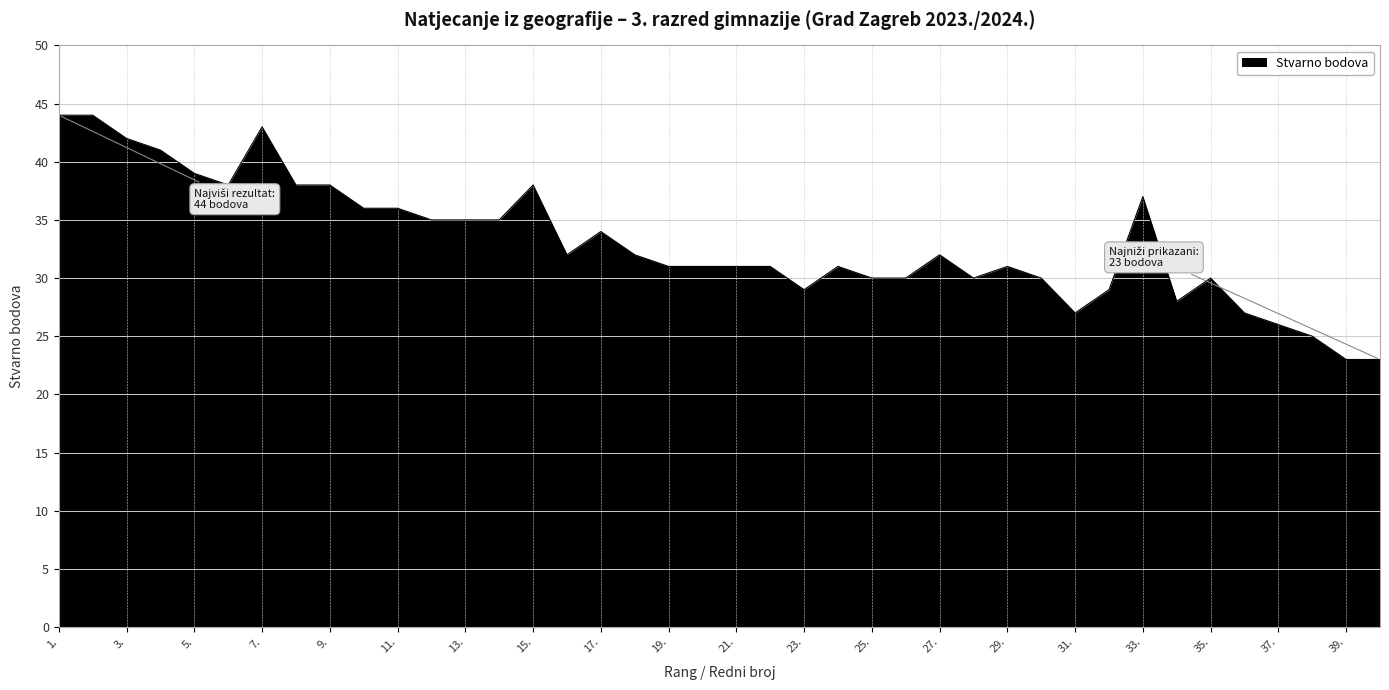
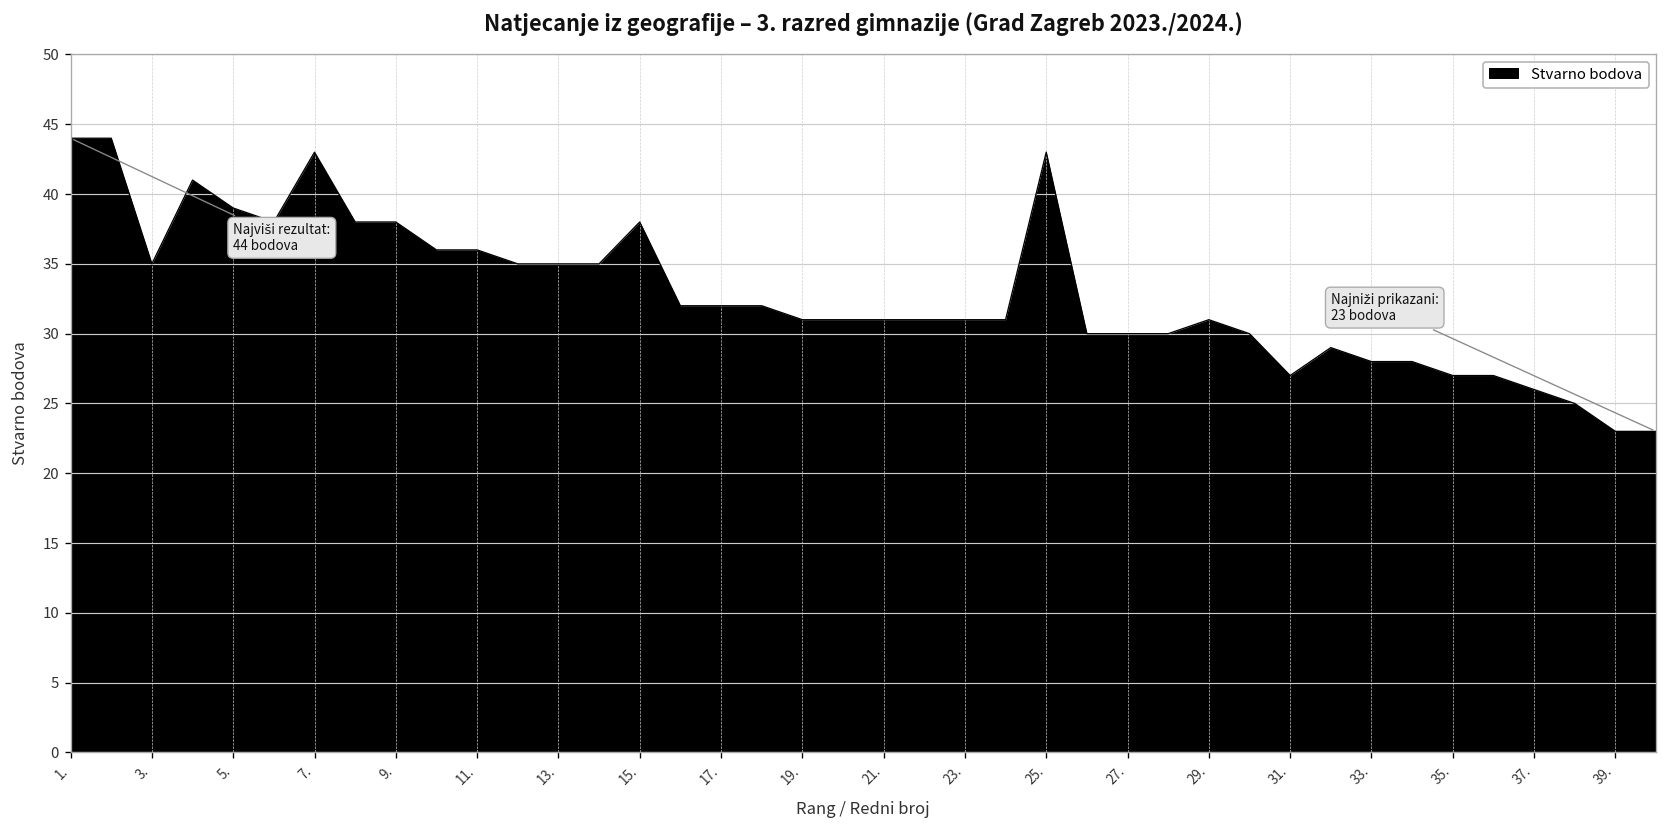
3.: 42 -> 35
17.: 34 -> 32
23.: 29 -> 31
25.: 30 -> 43
27.: 32 -> 30
33.: 37 -> 28
35.: 30 -> 27
